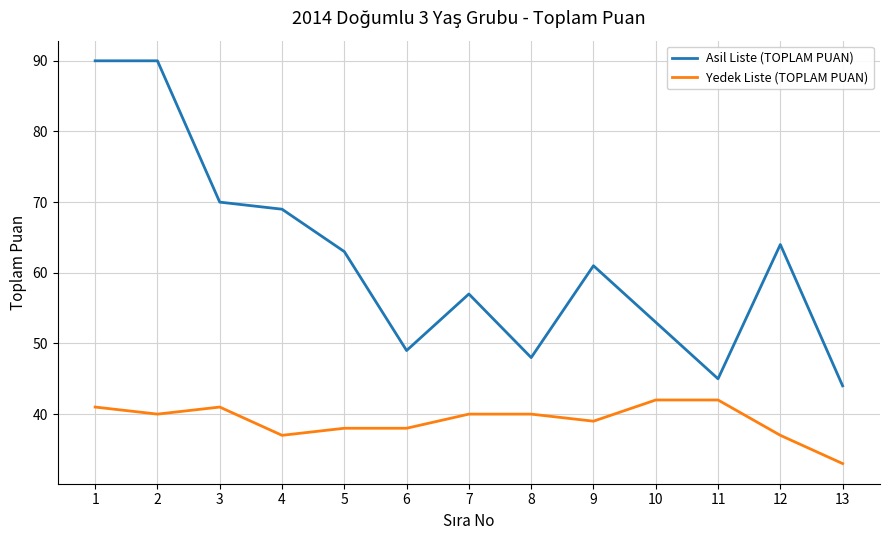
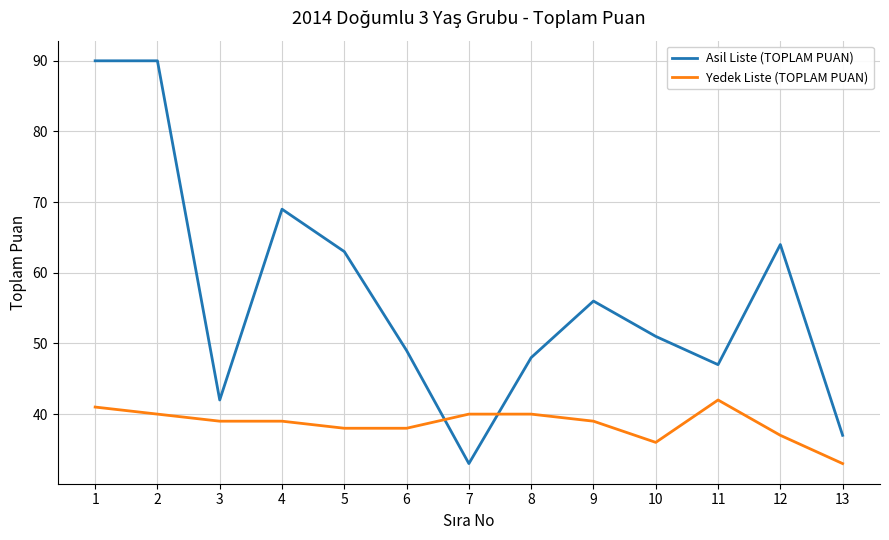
Asil Liste (TOPLAM PUAN), 3: 70 -> 42
Yedek Liste (TOPLAM PUAN), 3: 41 -> 39
Yedek Liste (TOPLAM PUAN), 4: 37 -> 39
Asil Liste (TOPLAM PUAN), 7: 57 -> 33
Asil Liste (TOPLAM PUAN), 9: 61 -> 56
Asil Liste (TOPLAM PUAN), 10: 53 -> 51
Yedek Liste (TOPLAM PUAN), 10: 42 -> 36
Asil Liste (TOPLAM PUAN), 11: 45 -> 47
Asil Liste (TOPLAM PUAN), 13: 44 -> 37
